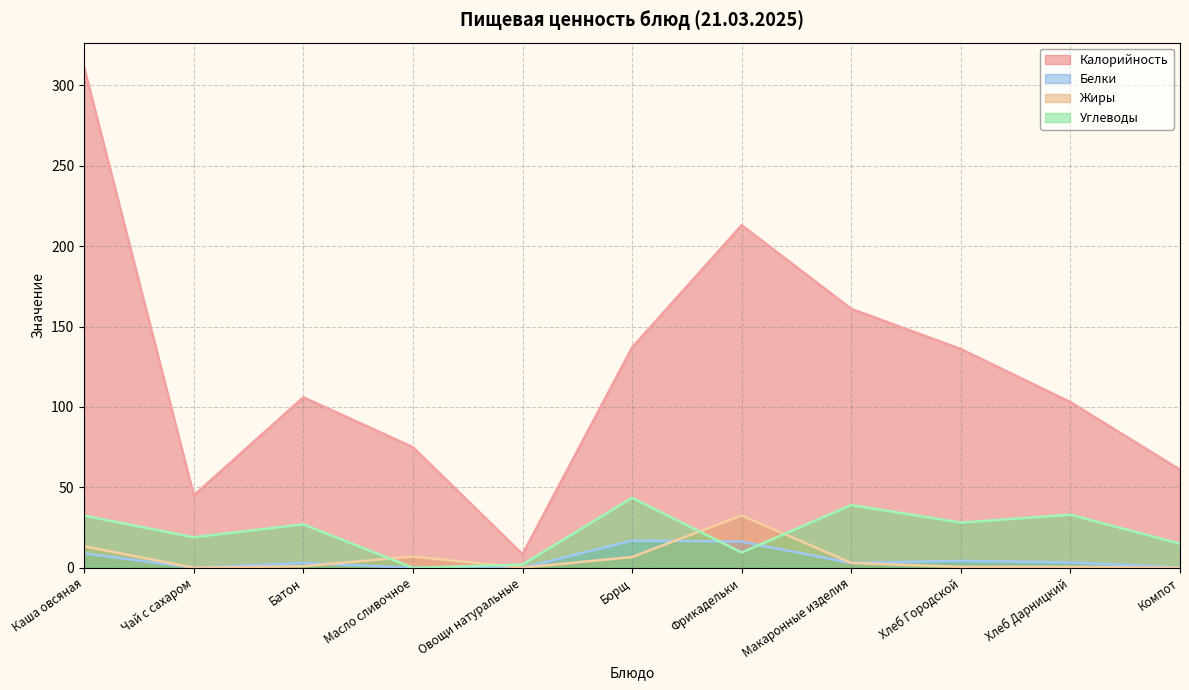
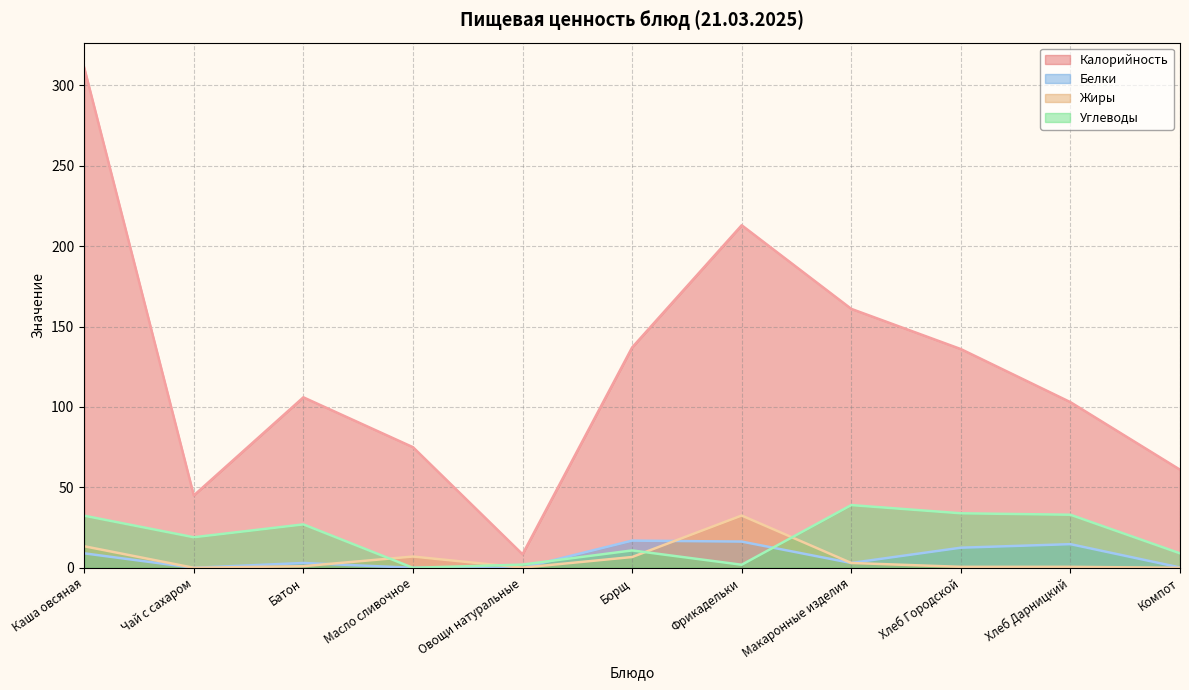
Углеводы, Борщ: 44 -> 11
Углеводы, Фрикадельки: 10 -> 2
Белки, Хлеб Городской: 4 -> 13
Углеводы, Хлеб Городской: 28 -> 34
Белки, Хлеб Дарницкий: 3 -> 15
Углеводы, Компот: 15 -> 9
